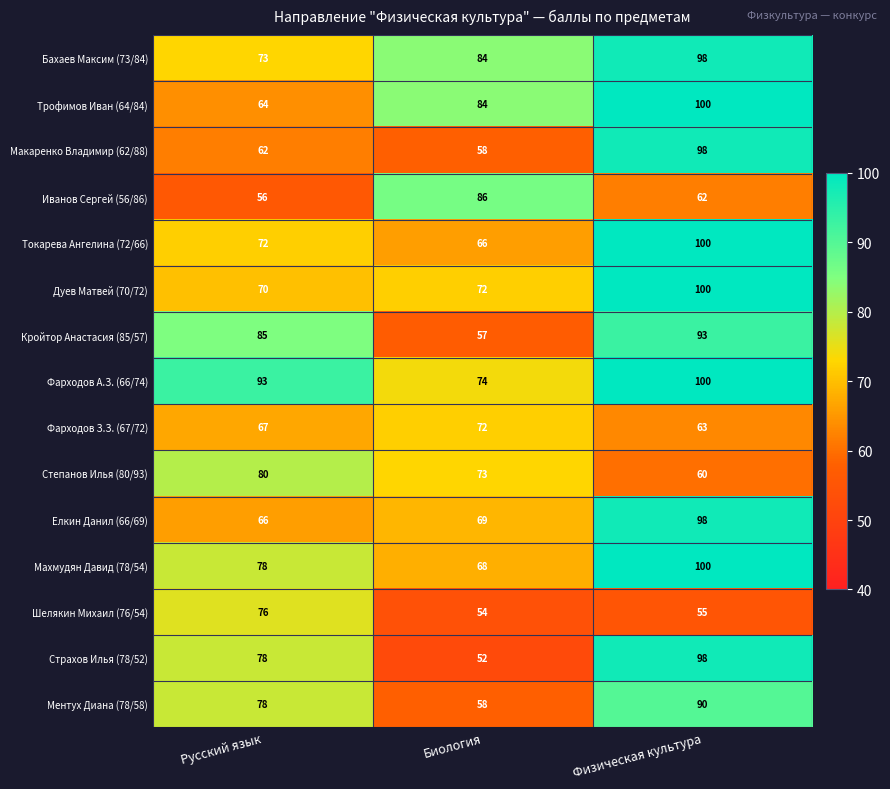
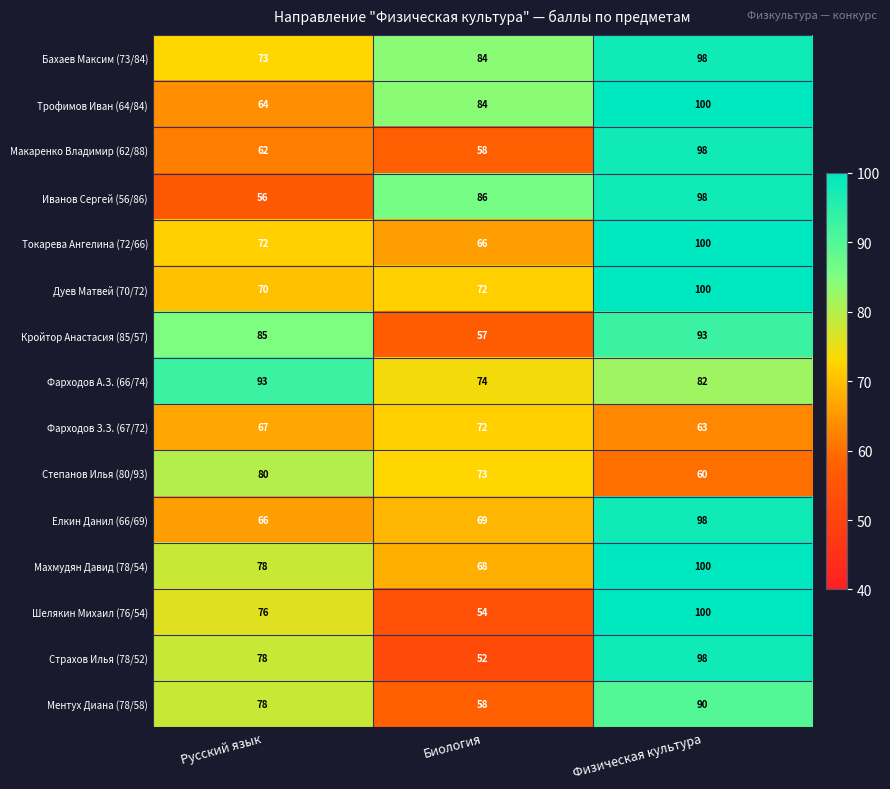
Иванов Сергей (56/86), Физическая культура: 62 -> 98
Фарходов А.З. (66/74), Физическая культура: 100 -> 82
Шелякин Михаил (76/54), Физическая культура: 55 -> 100
